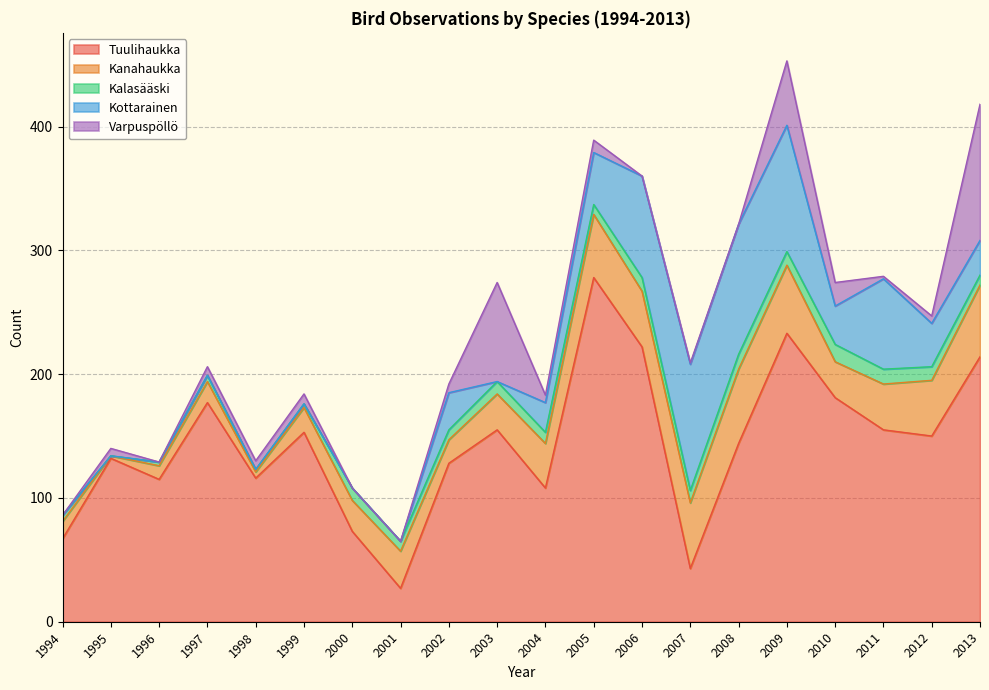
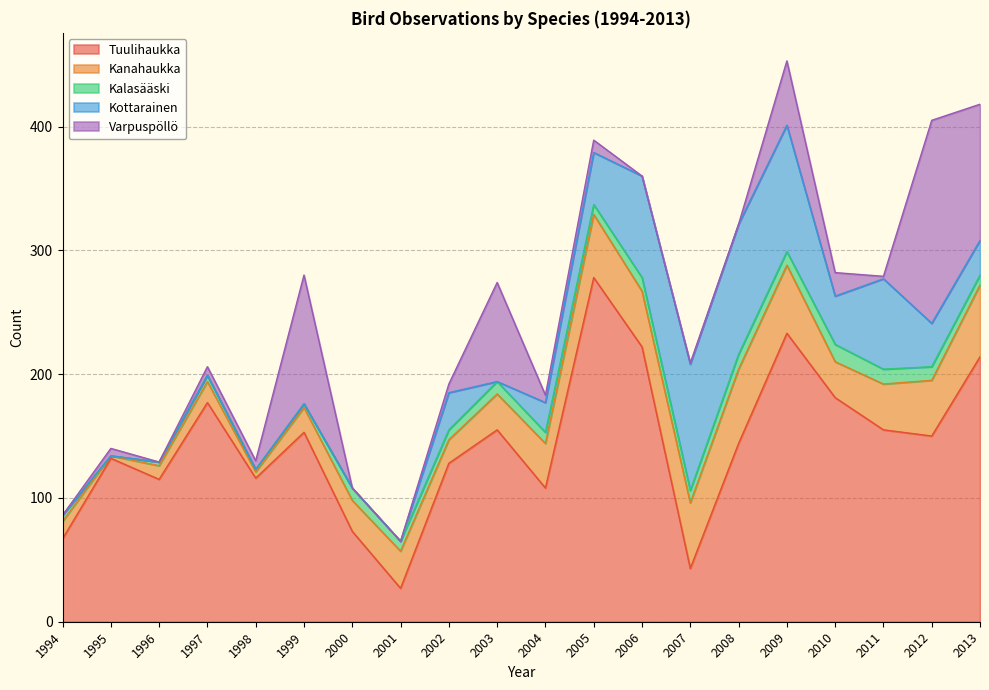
Varpuspöllö, 1999: 8 -> 104
Kottarainen, 2010: 31 -> 39
Varpuspöllö, 2012: 6 -> 164
